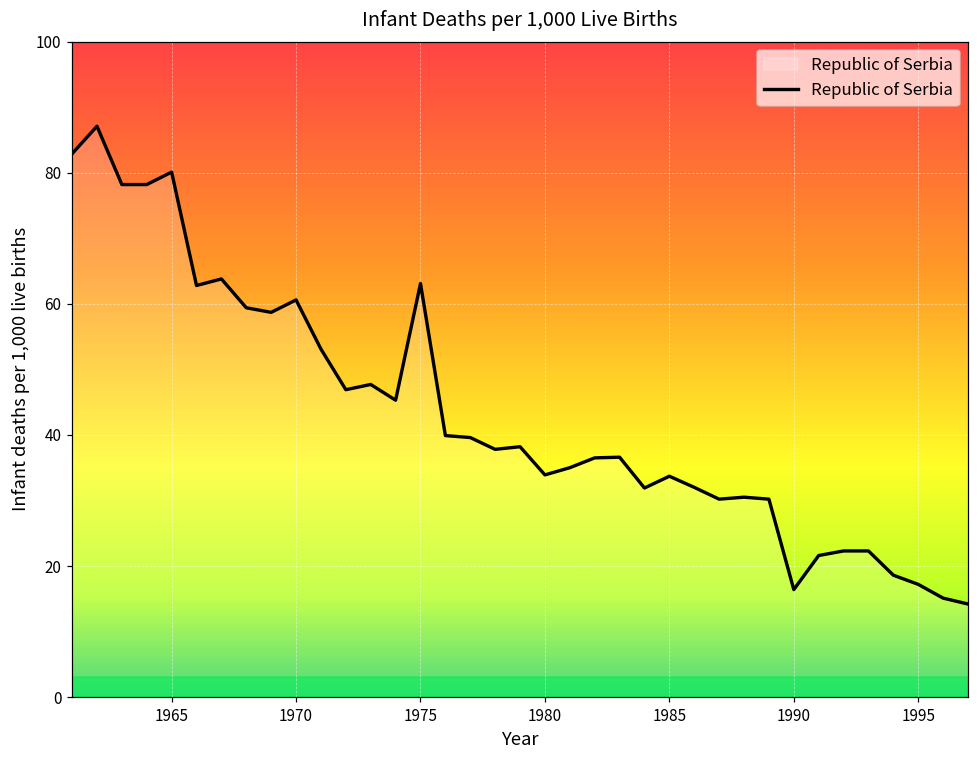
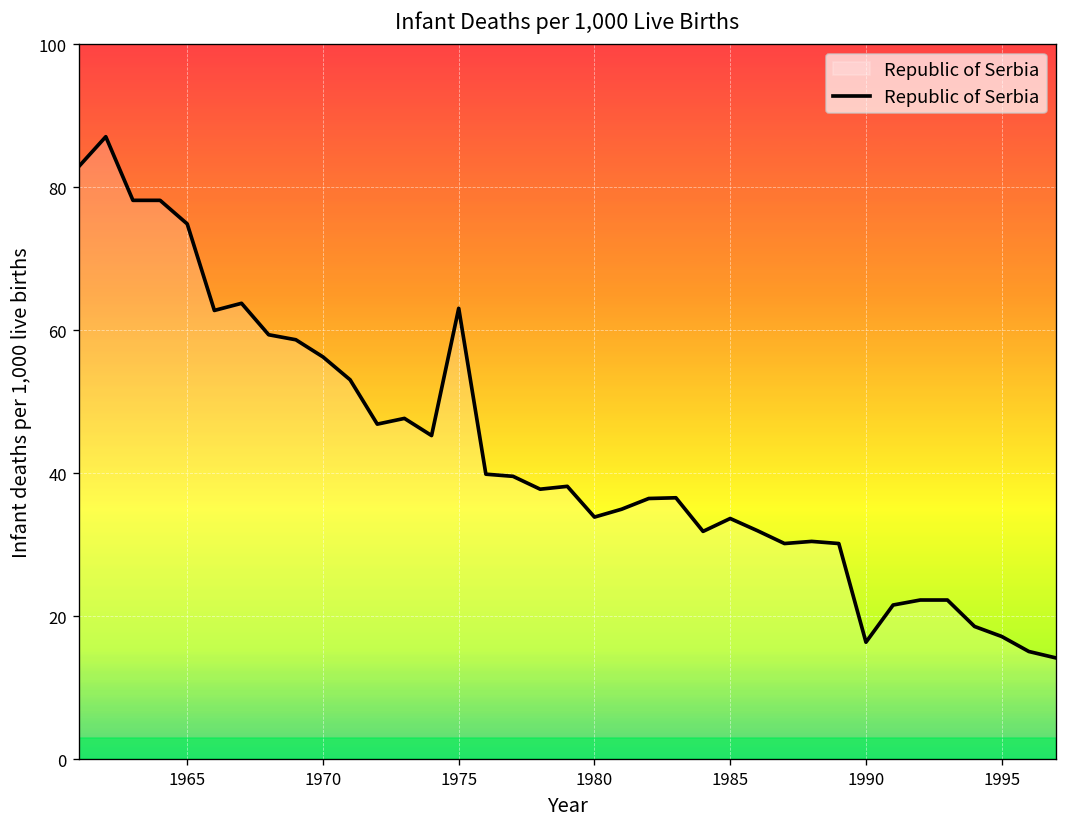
1965: 80 -> 75
1970: 61 -> 56
